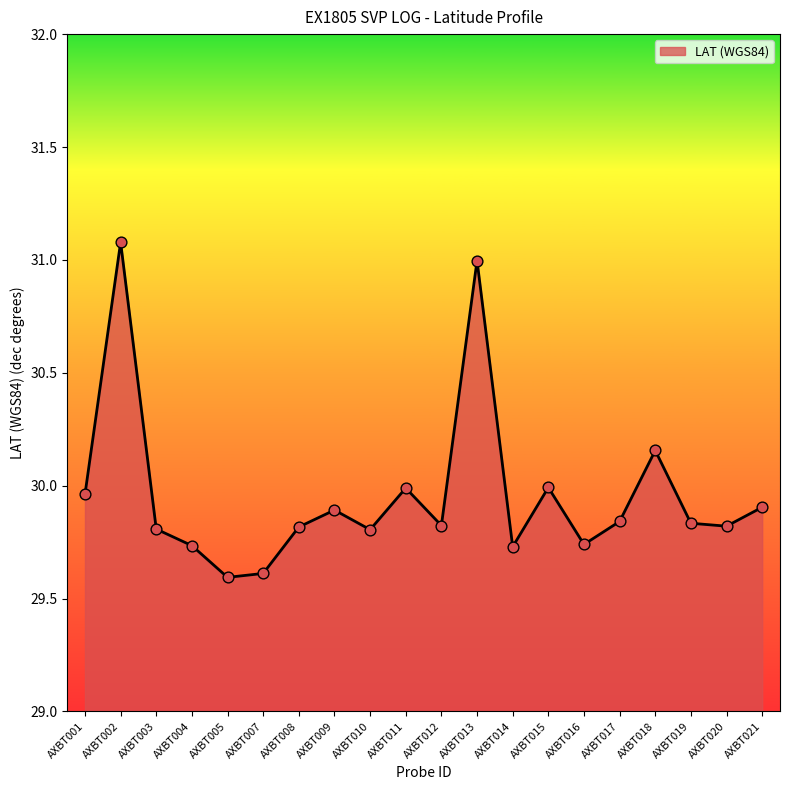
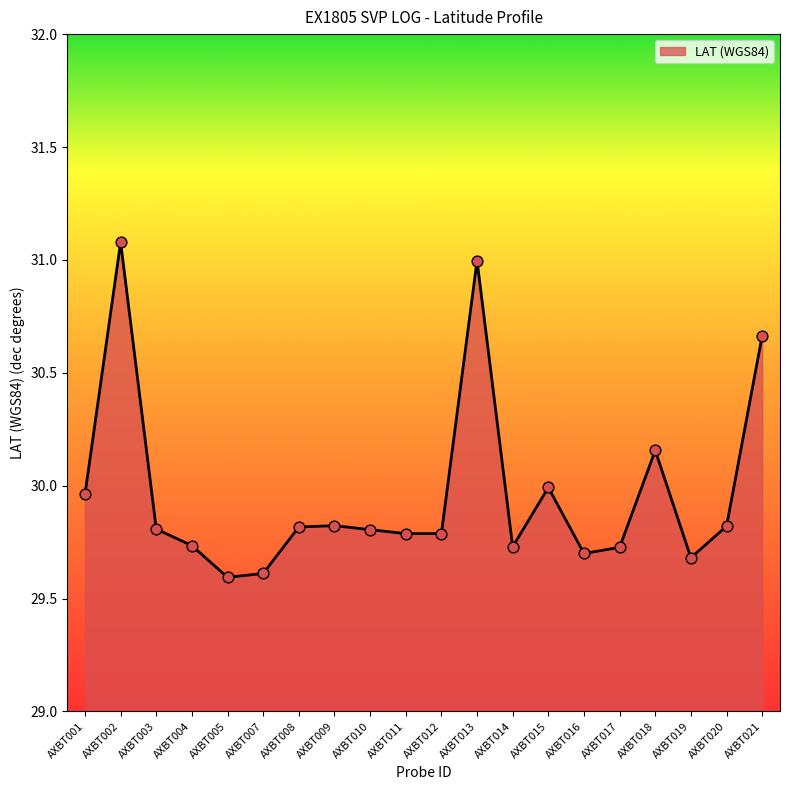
AXBT009: 29.89 -> 29.82
AXBT011: 29.99 -> 29.79
AXBT012: 29.82 -> 29.79
AXBT016: 29.74 -> 29.70
AXBT017: 29.84 -> 29.73
AXBT019: 29.83 -> 29.68
AXBT021: 29.90 -> 30.66
